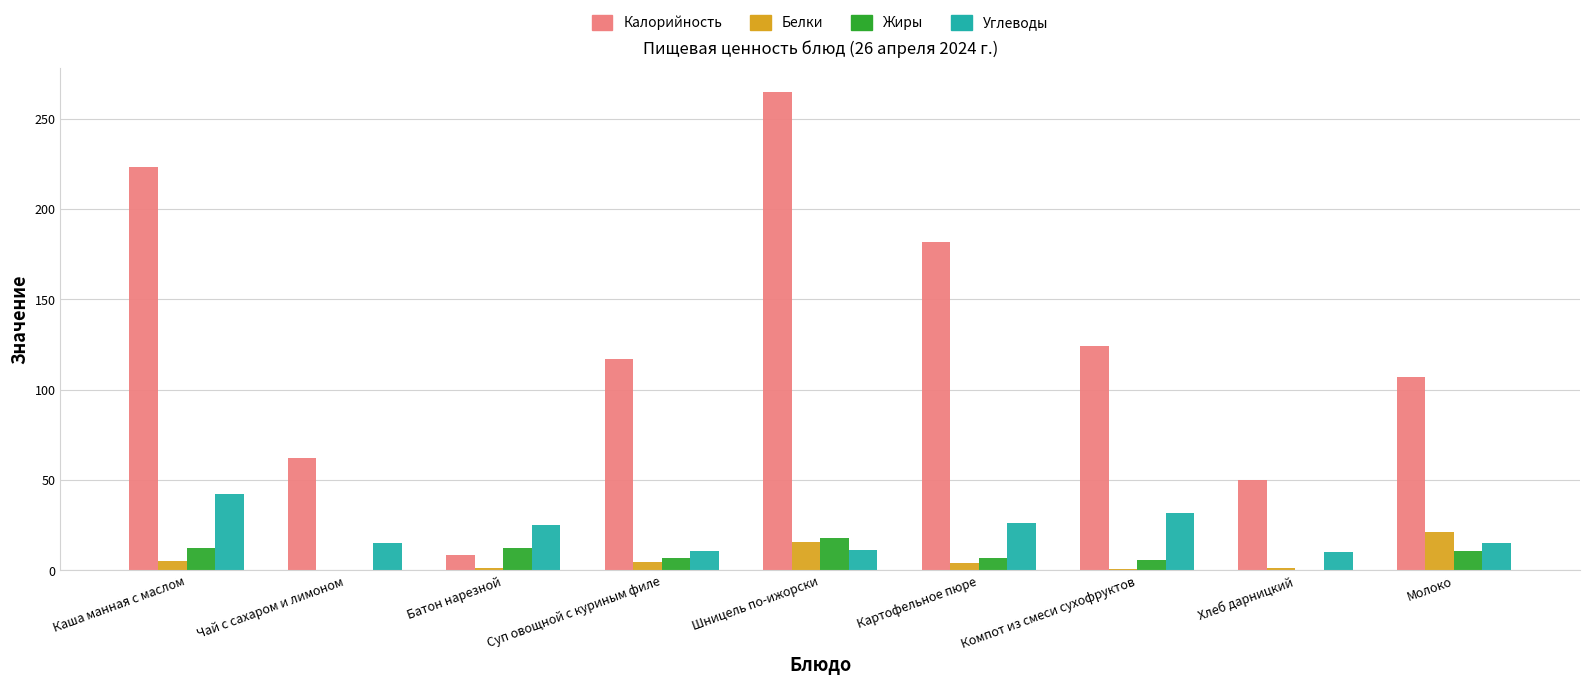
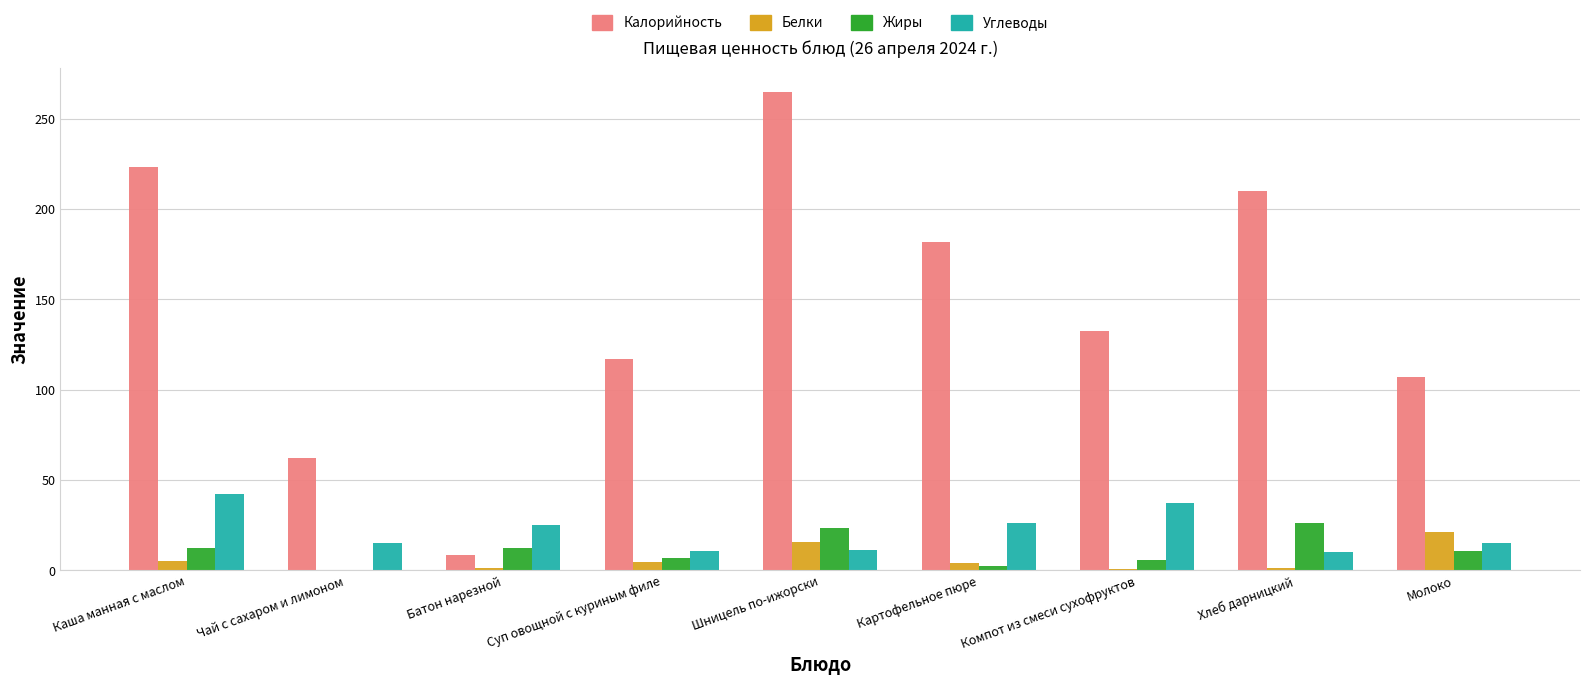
Жиры, Шницель по-ижорски: 18 -> 24
Жиры, Картофельное пюре: 7 -> 2
Калорийность, Компот из смеси сухофруктов: 124 -> 132
Углеводы, Компот из смеси сухофруктов: 32 -> 37
Калорийность, Хлеб дарницкий: 50 -> 210
Жиры, Хлеб дарницкий: 0 -> 26
